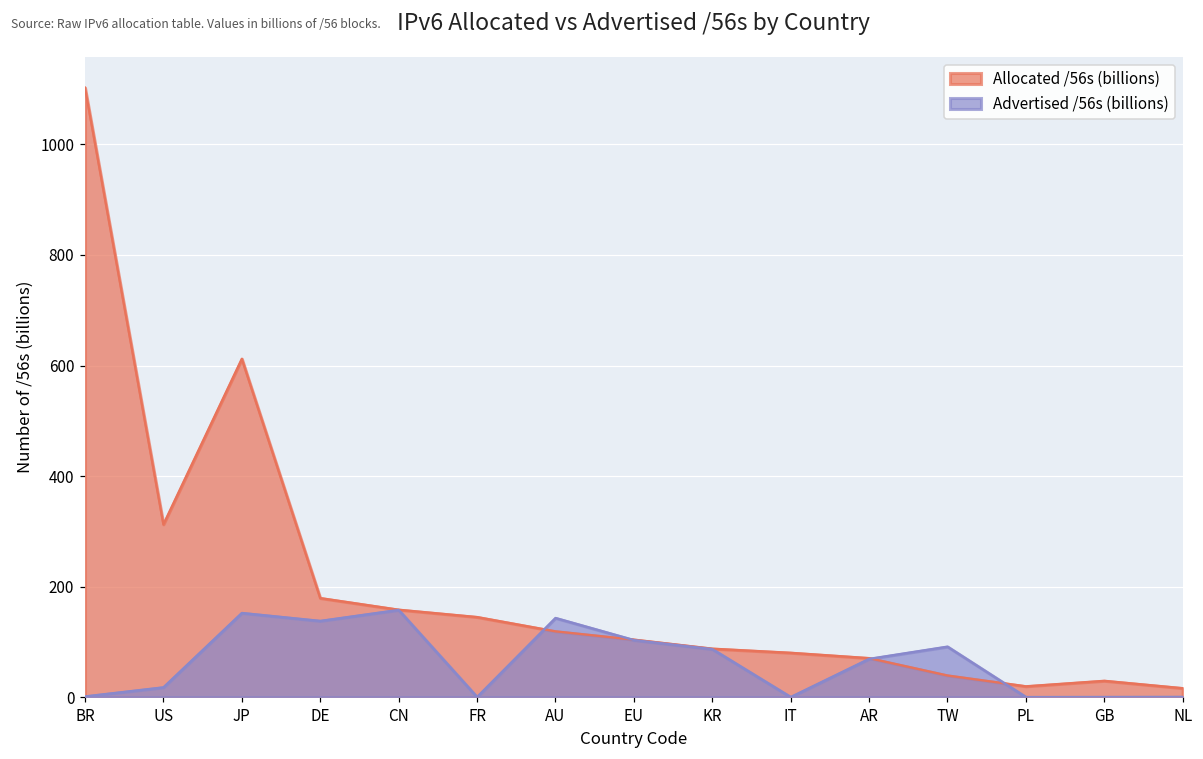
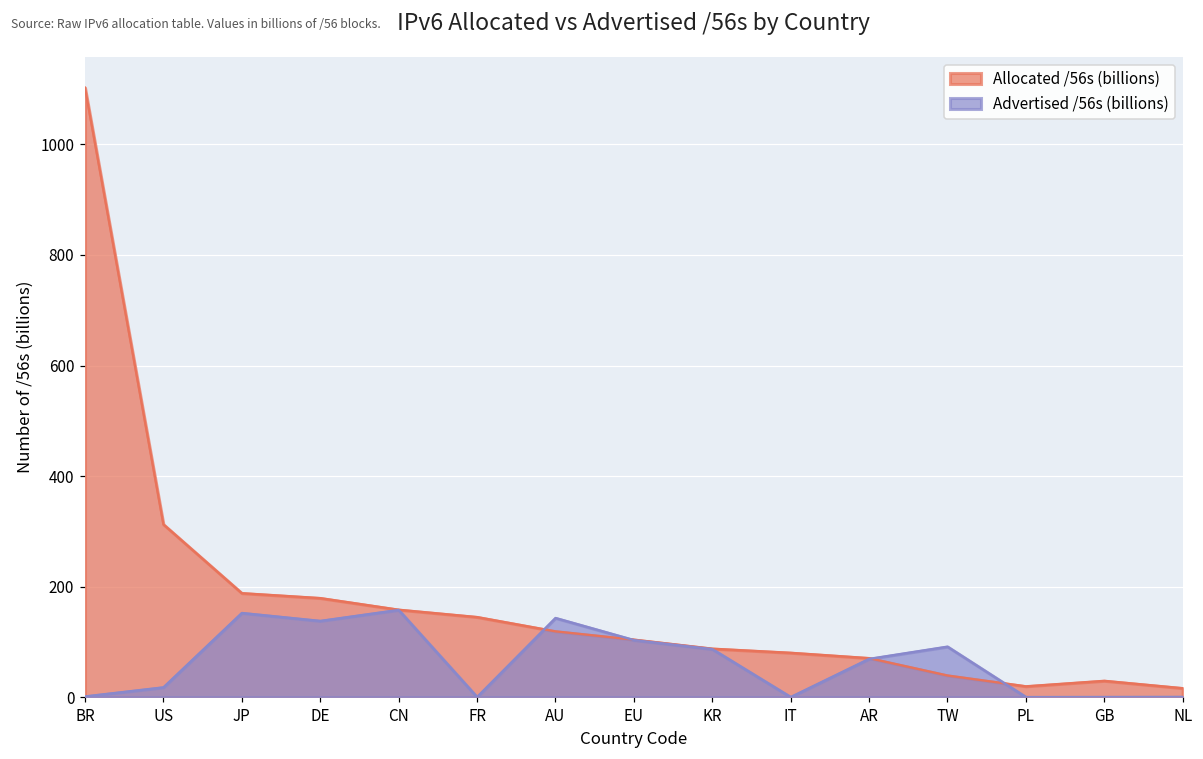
Allocated /56s (billions), JP: 610 -> 190
